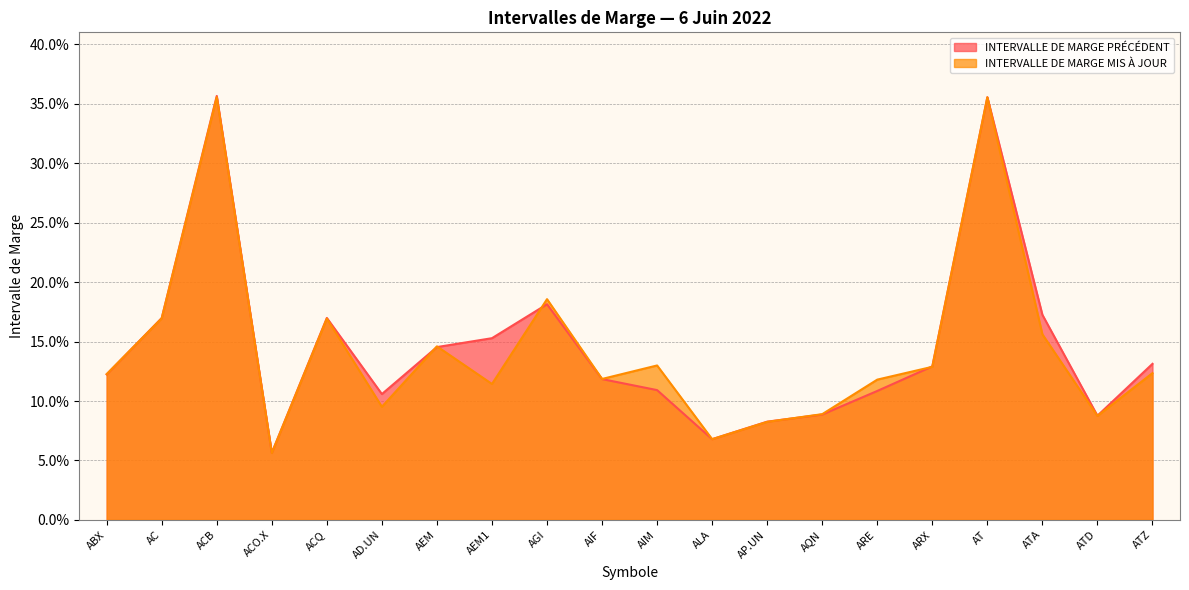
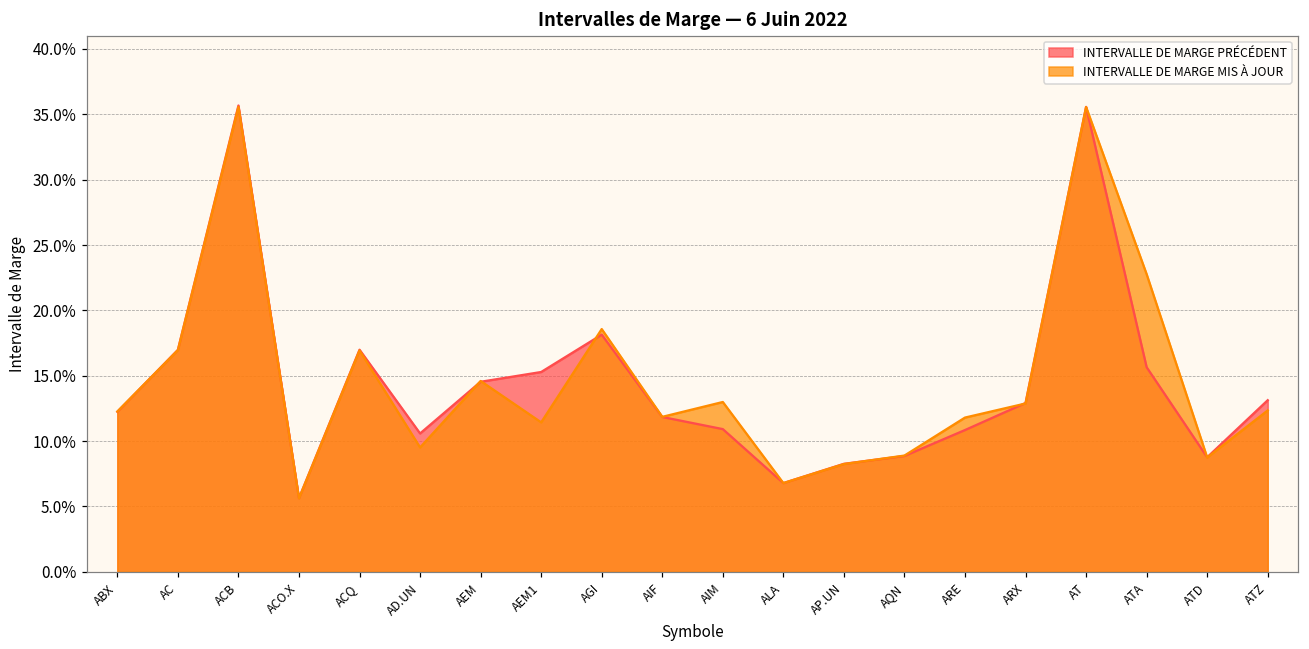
INTERVALLE DE MARGE PRÉCÉDENT, ATA: 17.3% -> 15.7%
INTERVALLE DE MARGE MIS À JOUR, ATA: 15.6% -> 22.8%
